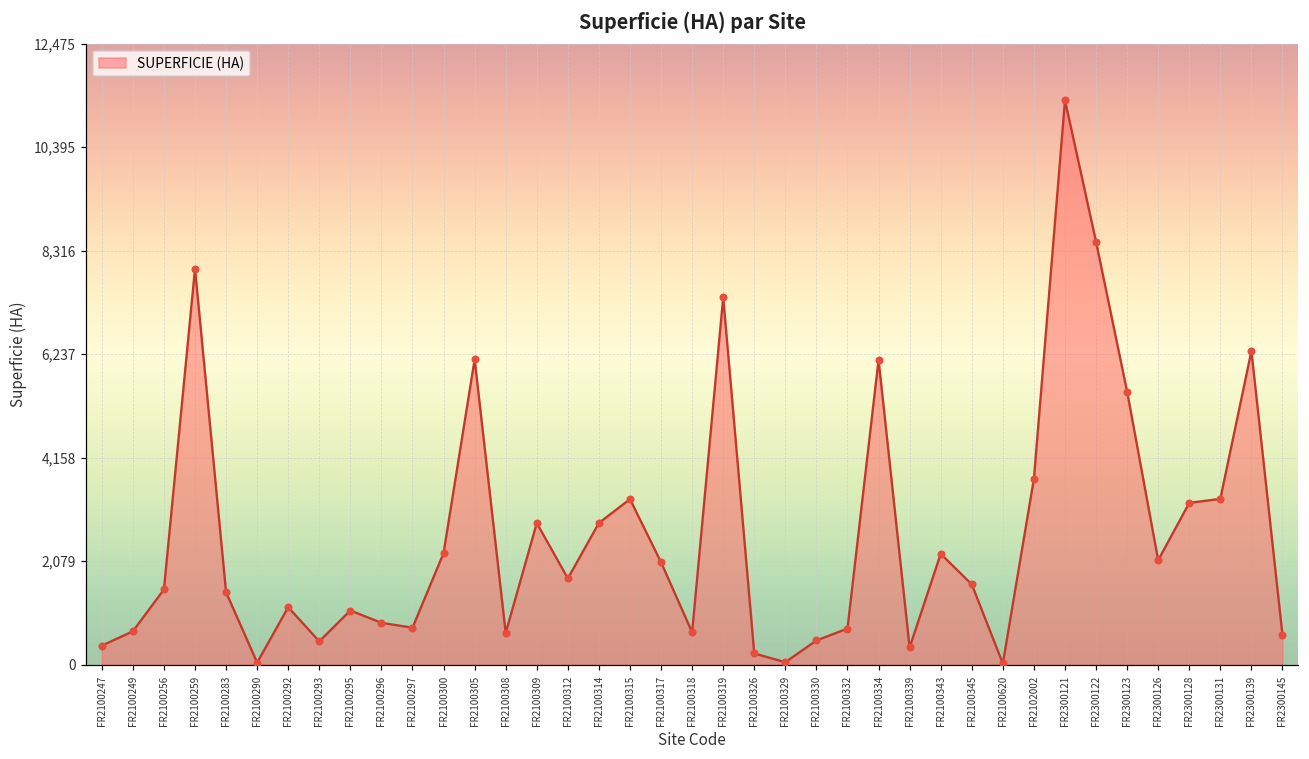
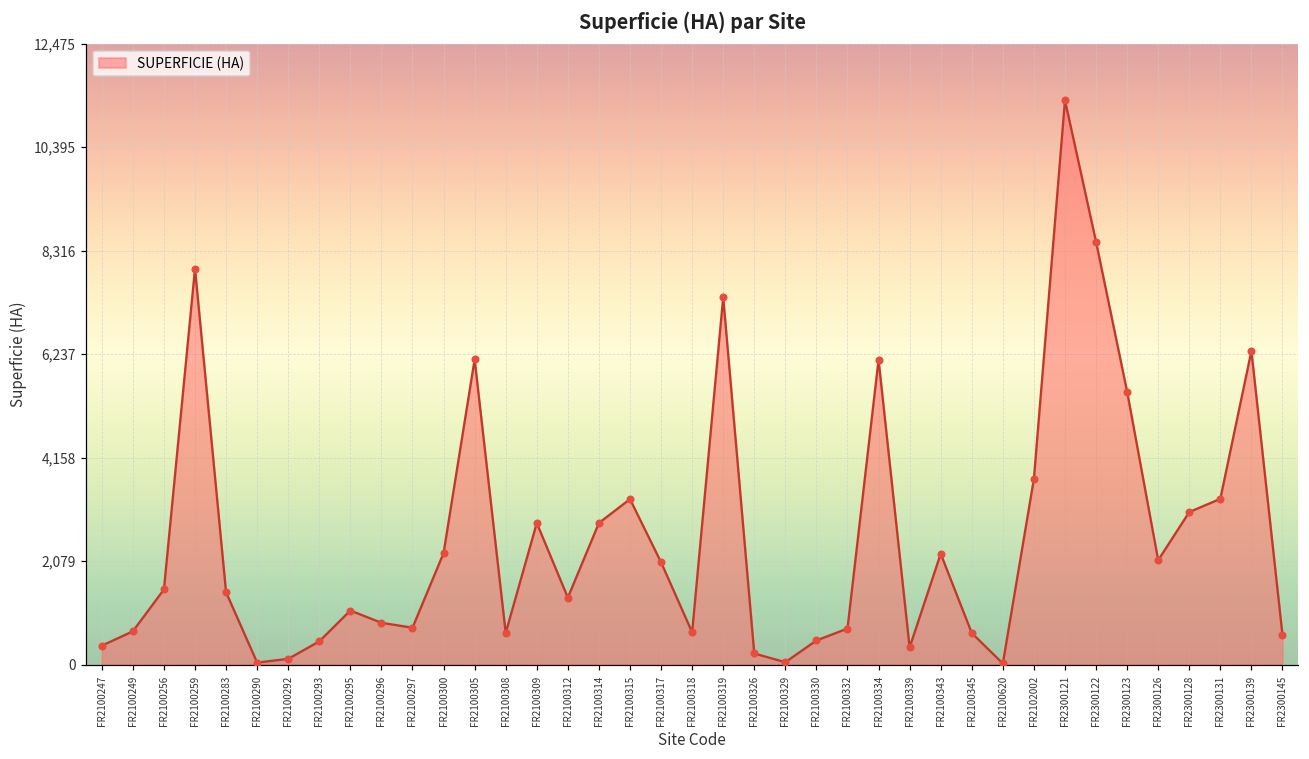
FR2100292: 1,200 -> 100
FR2100312: 1,700 -> 1,300
FR2100345: 1,600 -> 600
FR2300128: 3,300 -> 3,100
